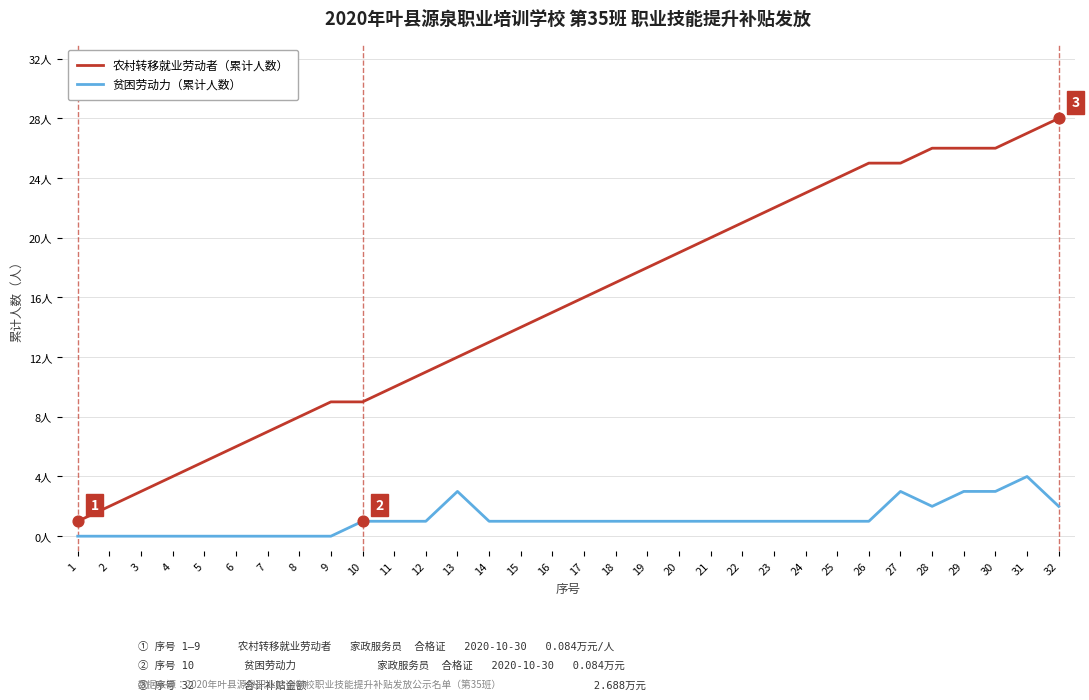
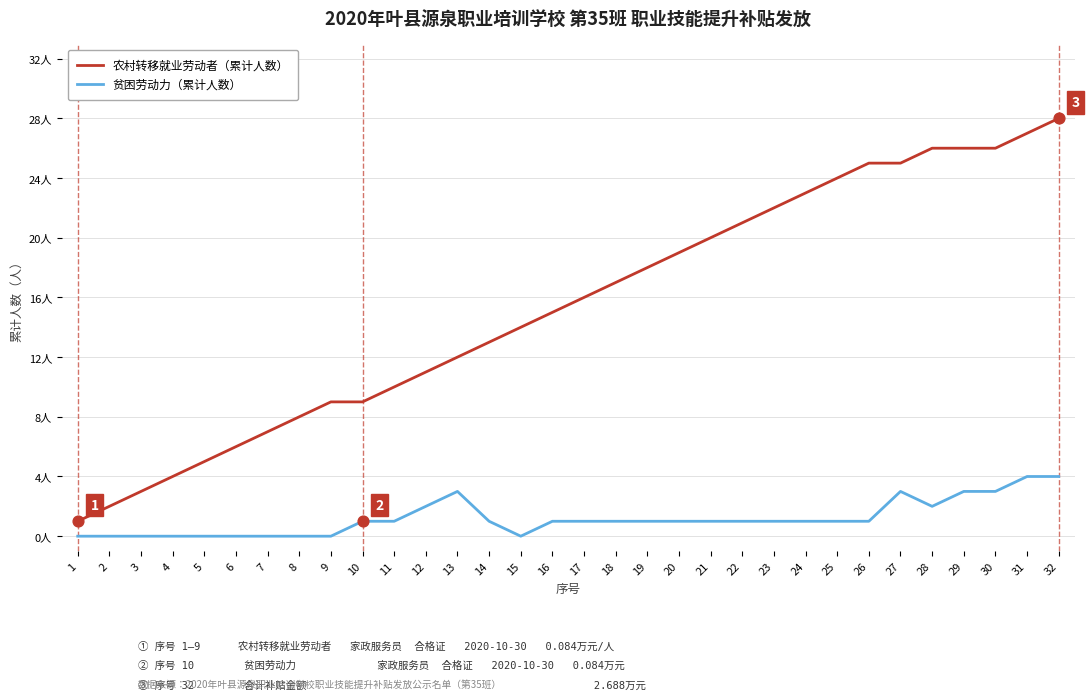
贫困劳动力（累计人数）, 12: 1人 -> 2人
贫困劳动力（累计人数）, 15: 1人 -> 0人
贫困劳动力（累计人数）, 32: 2人 -> 4人
